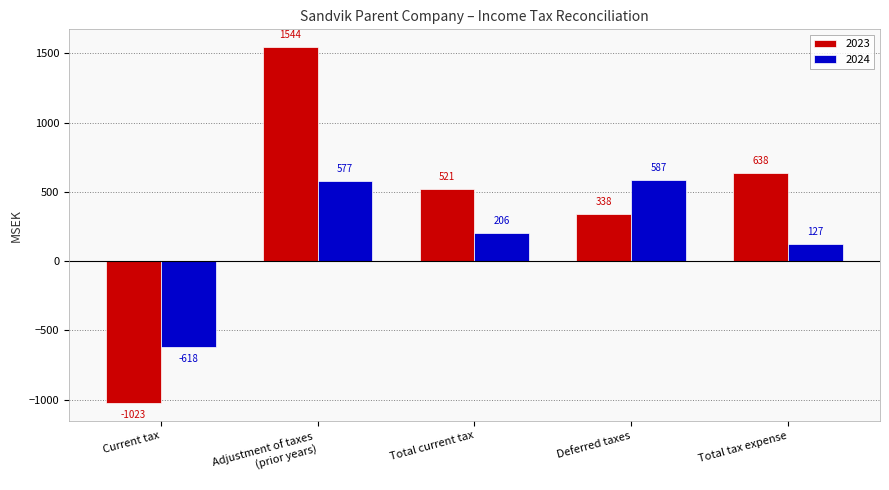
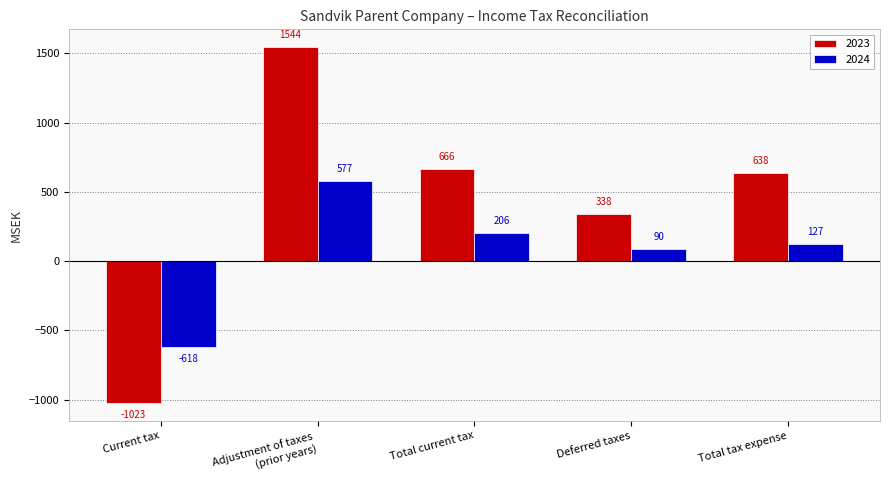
2023, Total current tax: 521 -> 666
2024, Deferred taxes: 587 -> 90
